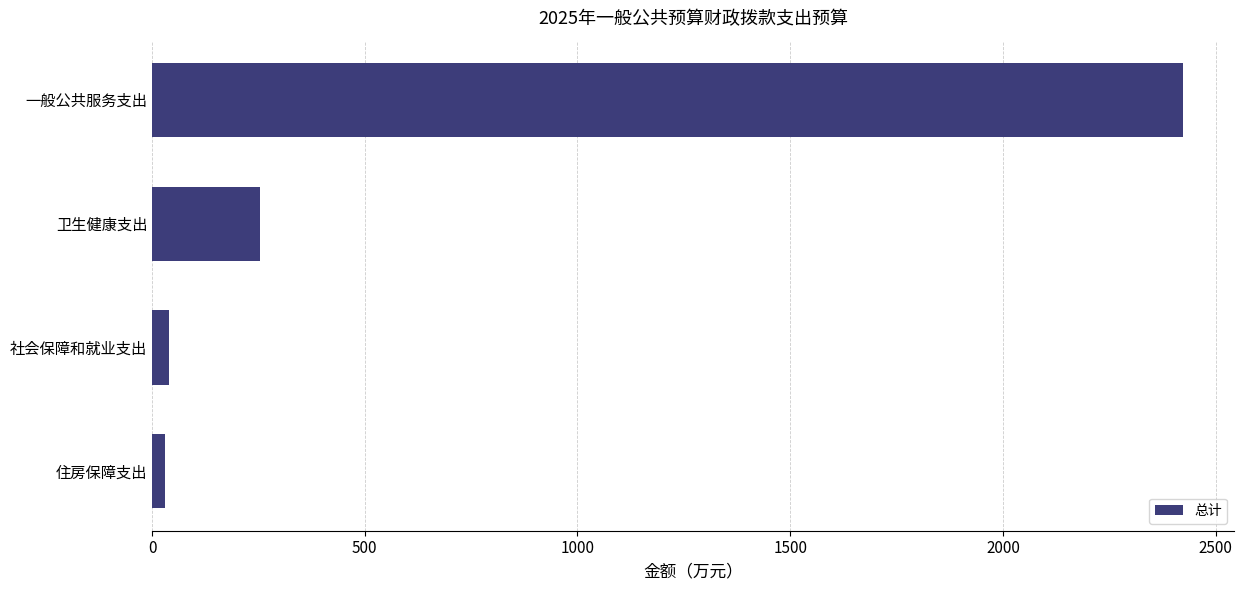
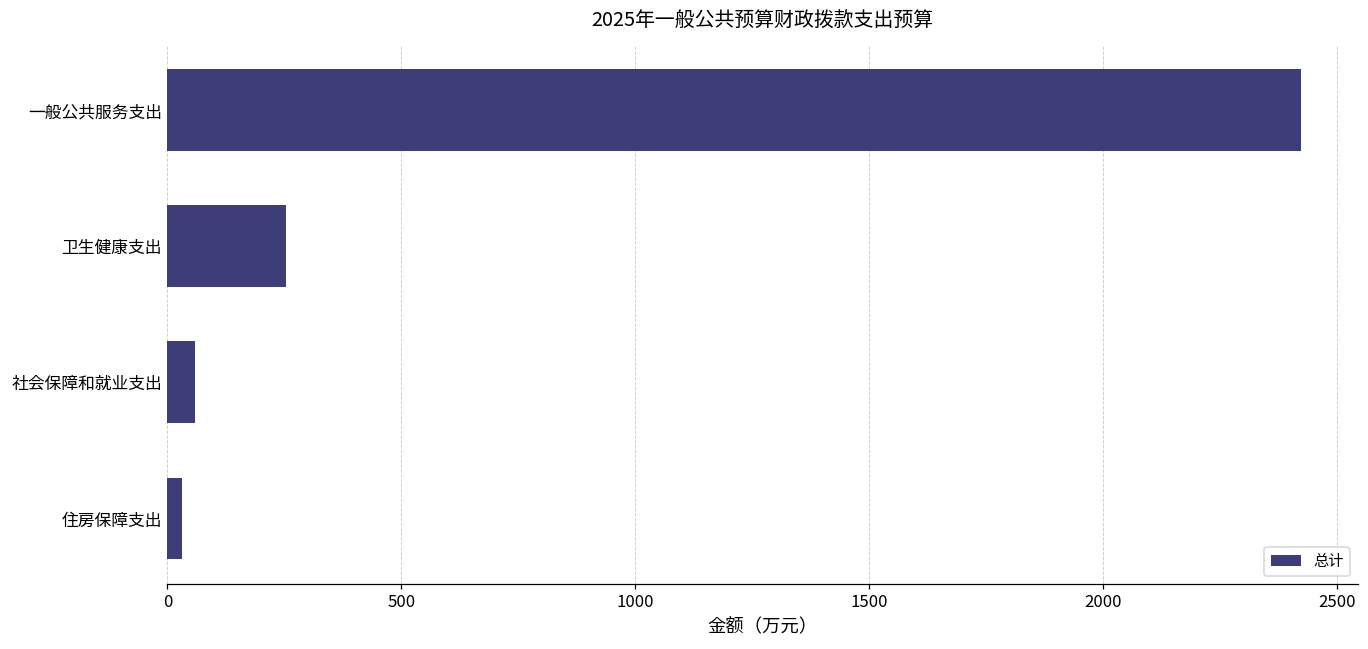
社会保障和就业支出: 40 -> 60
